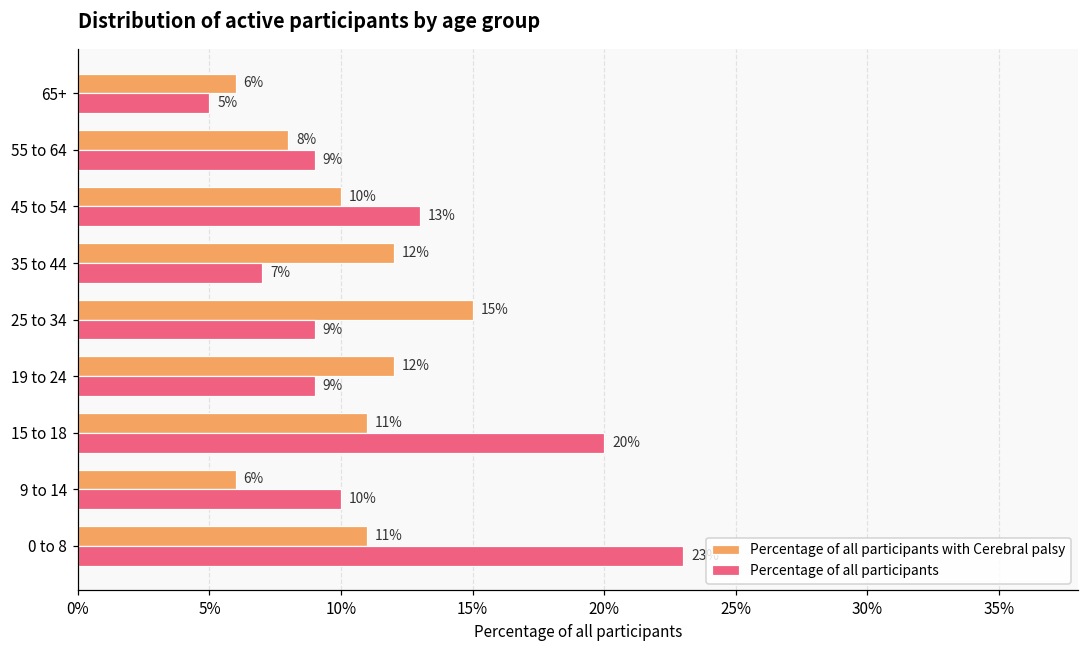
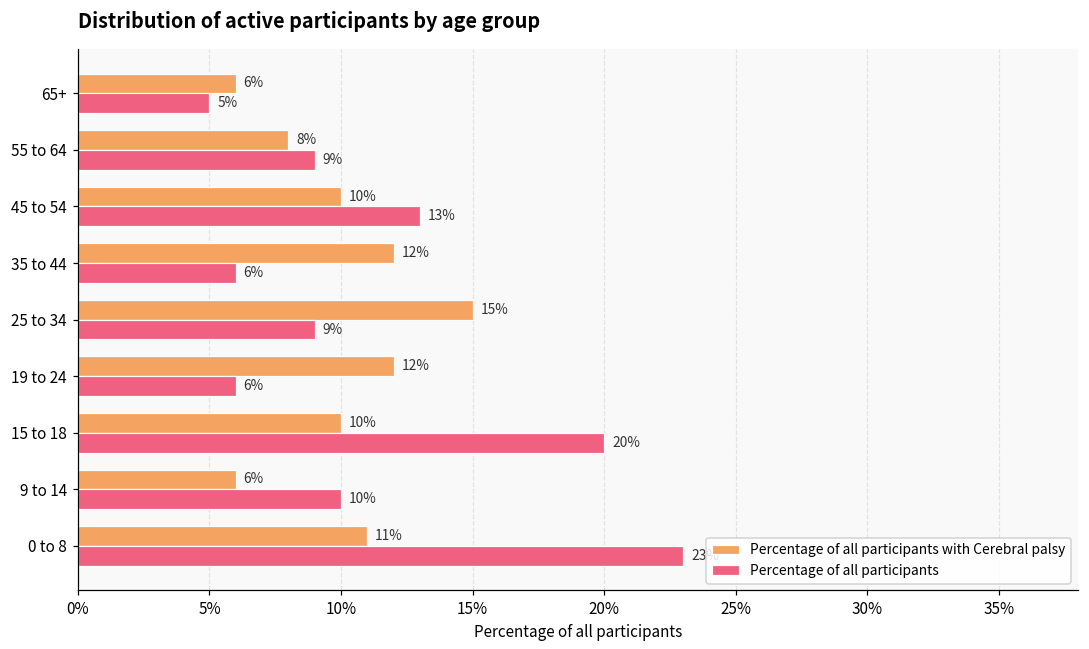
Percentage of all participants, 35 to 44: 7% -> 6%
Percentage of all participants, 19 to 24: 9% -> 6%
Percentage of all participants with Cerebral palsy, 15 to 18: 11% -> 10%
